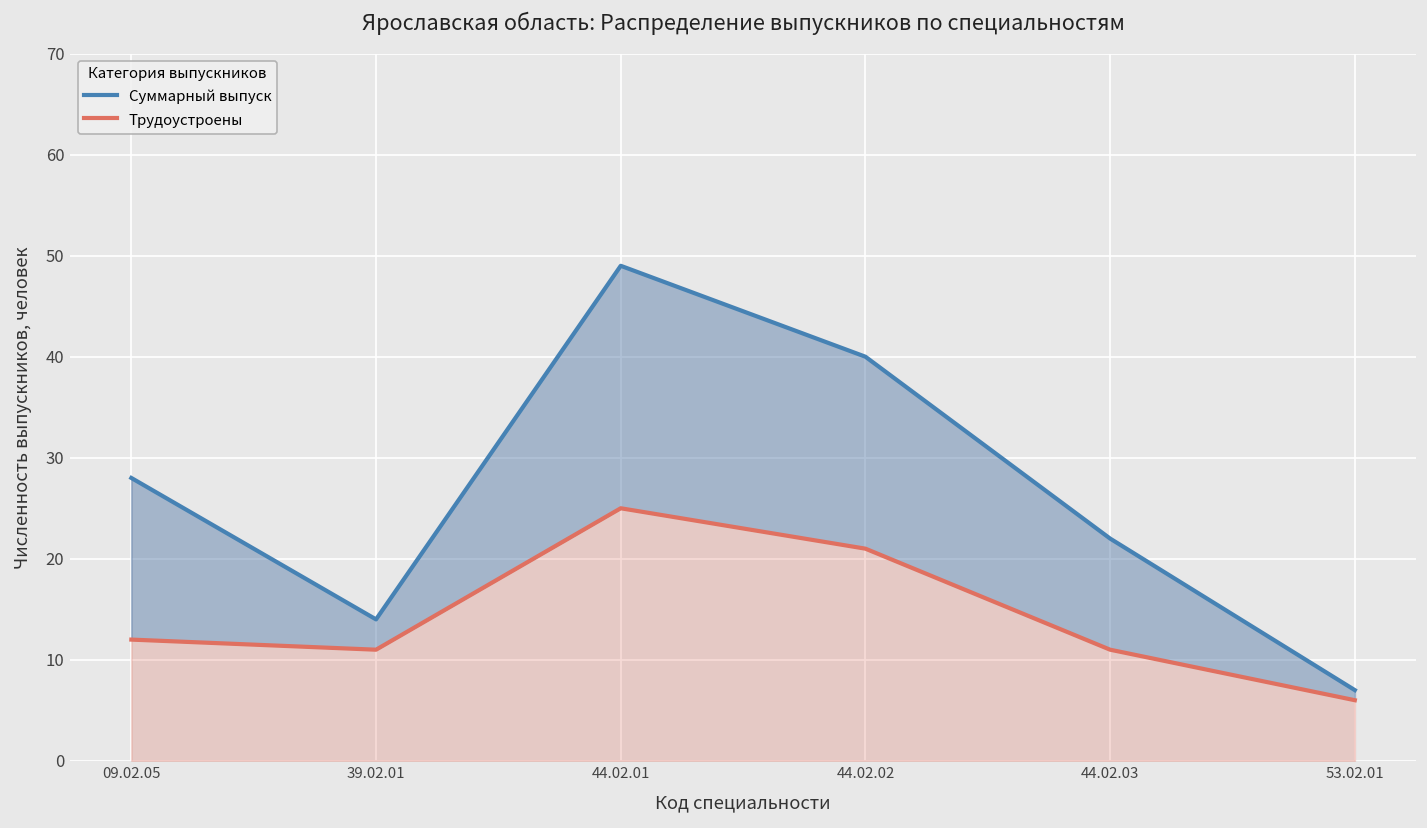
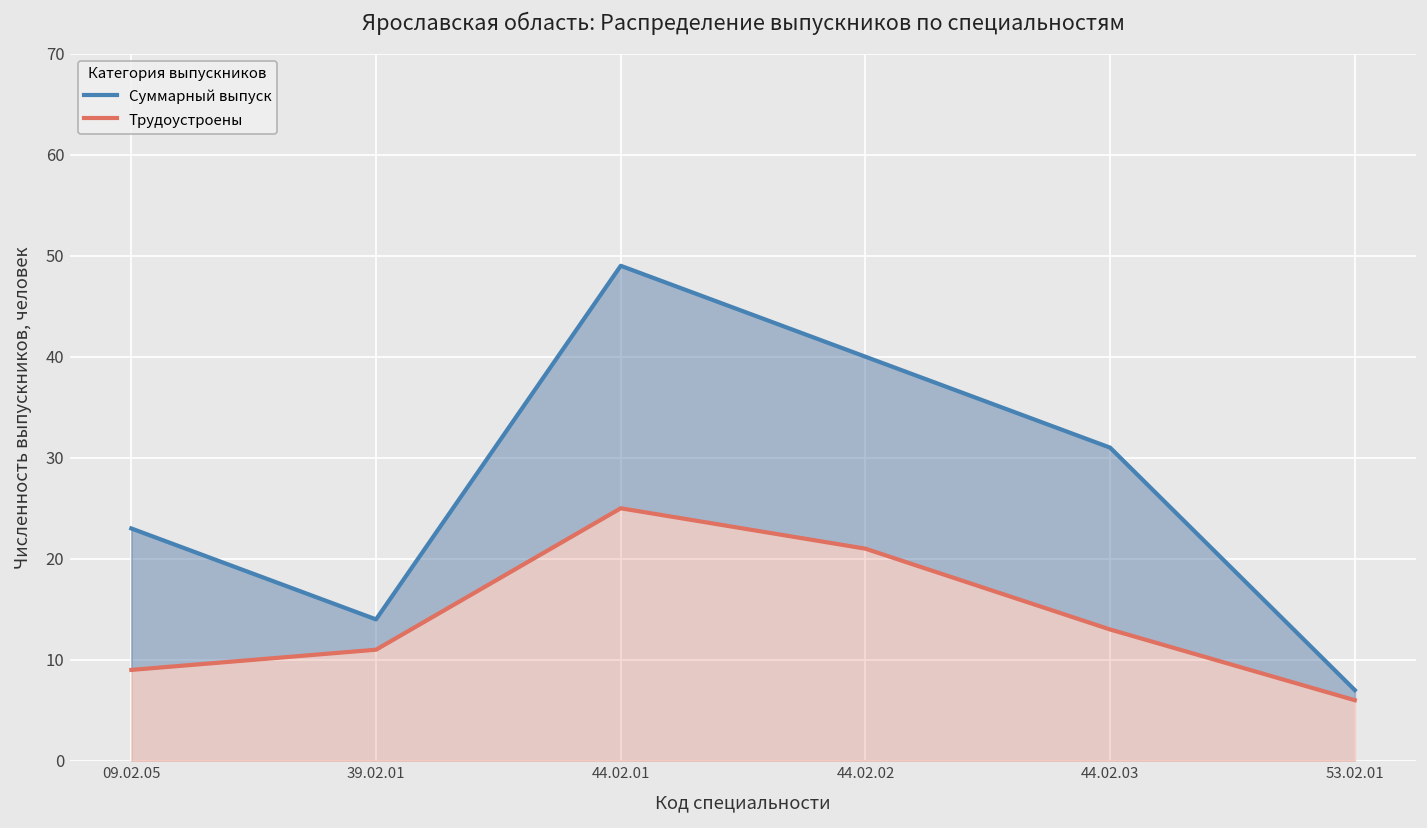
Суммарный выпуск, 09.02.05: 28 -> 23
Трудоустроены, 09.02.05: 12 -> 9
Суммарный выпуск, 44.02.03: 22 -> 31
Трудоустроены, 44.02.03: 11 -> 13
